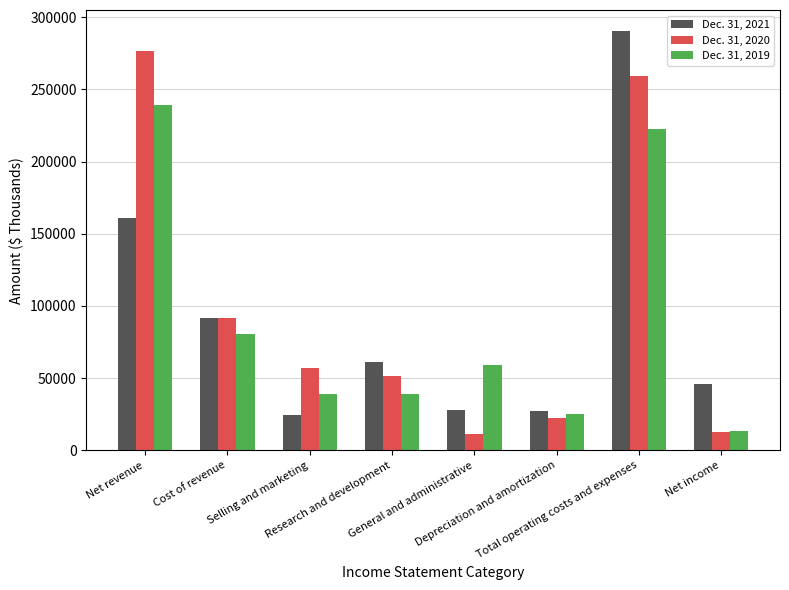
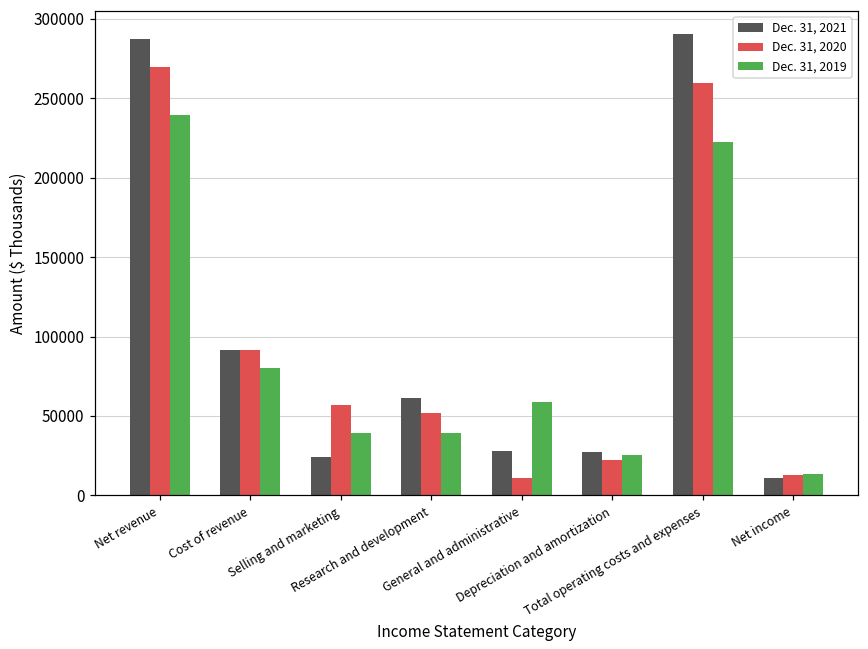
Dec. 31, 2021, Net revenue: 161000 -> 287000
Dec. 31, 2020, Net revenue: 276000 -> 270000
Dec. 31, 2021, Net income: 46000 -> 11000
